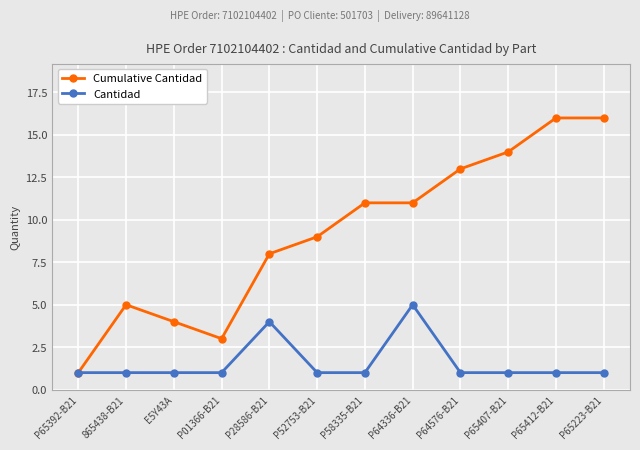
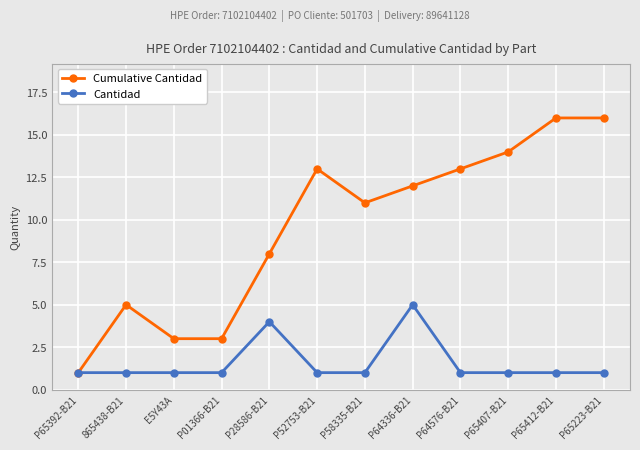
Cumulative Cantidad, E5Y43A: 4 -> 3
Cumulative Cantidad, P52753-B21: 9 -> 13
Cumulative Cantidad, P64336-B21: 11 -> 12
